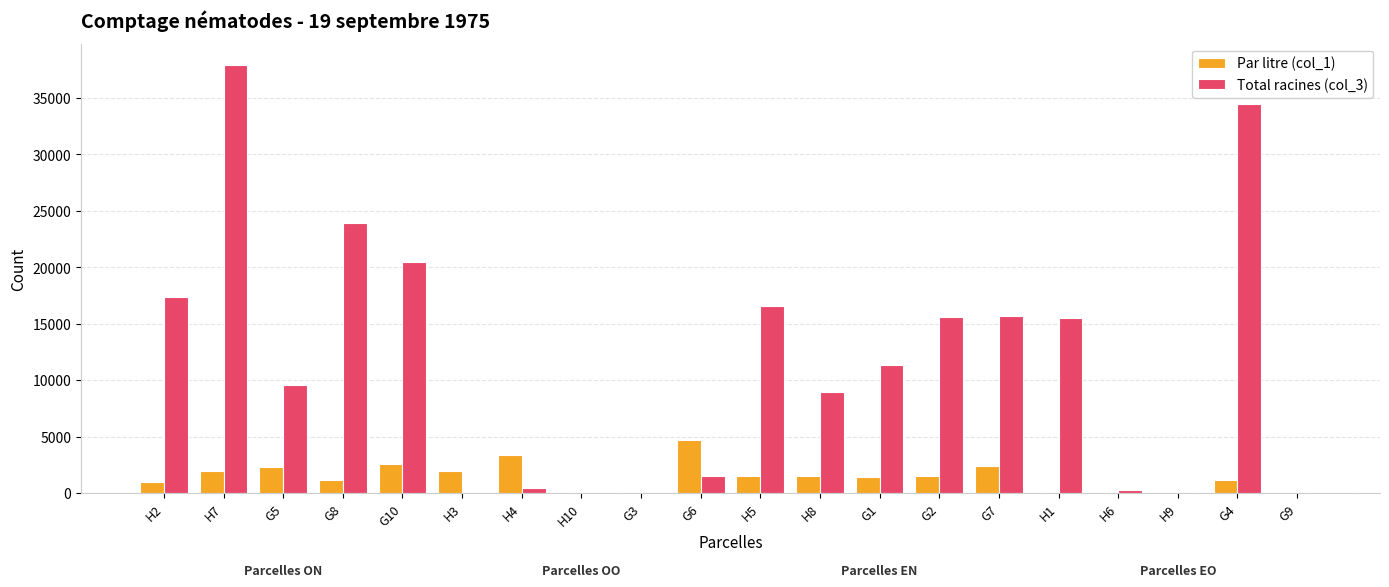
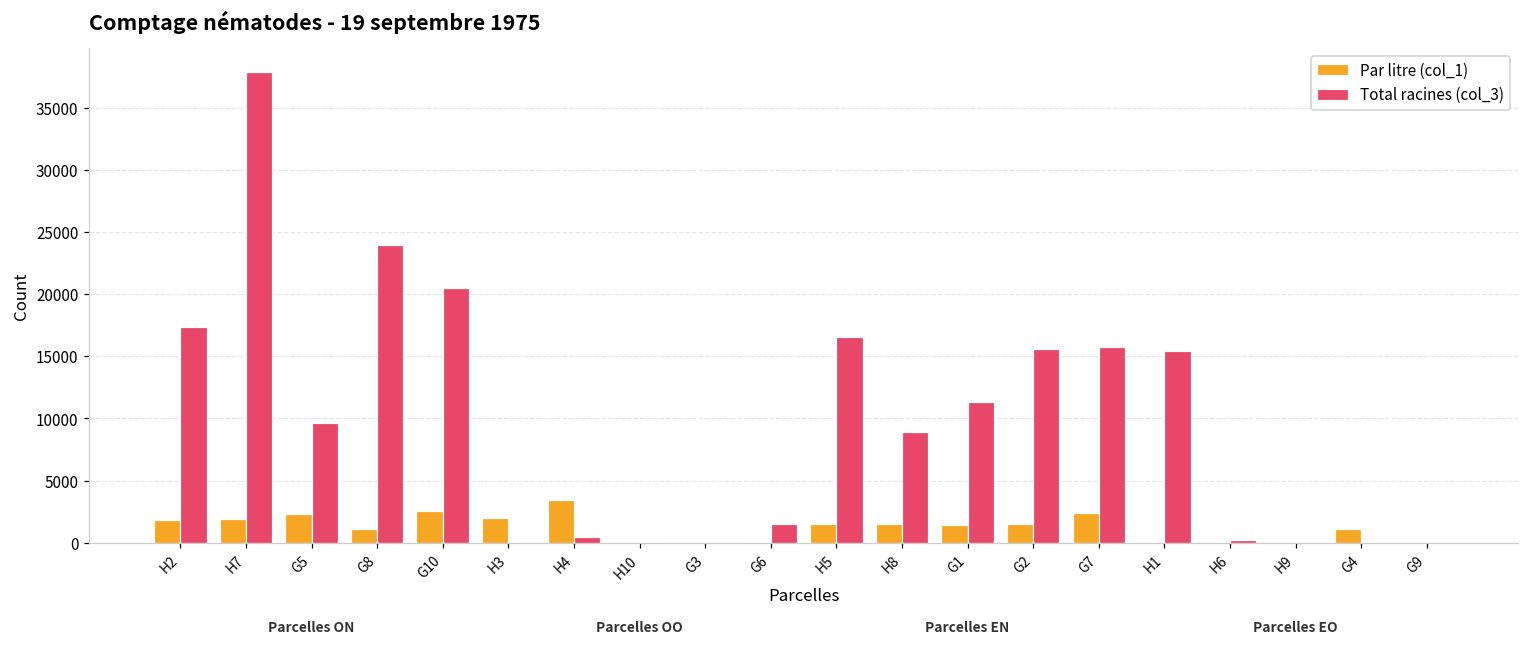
Par litre (col_1), H2: 1000 -> 1800
Par litre (col_1), G6: 4700 -> 0
Total racines (col_3), G4: 34400 -> 0
